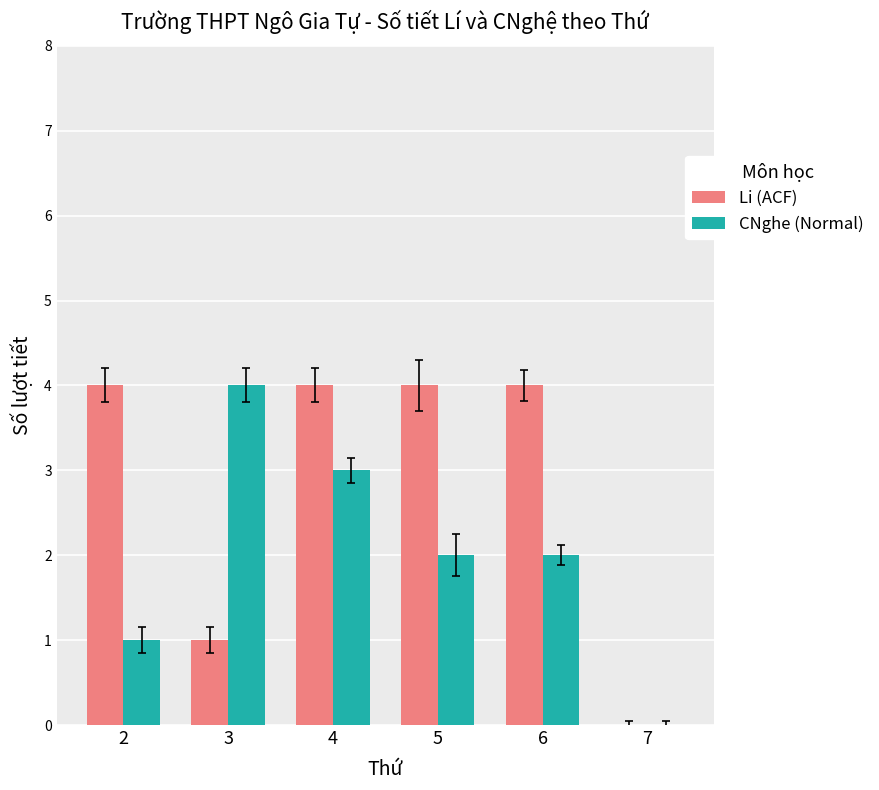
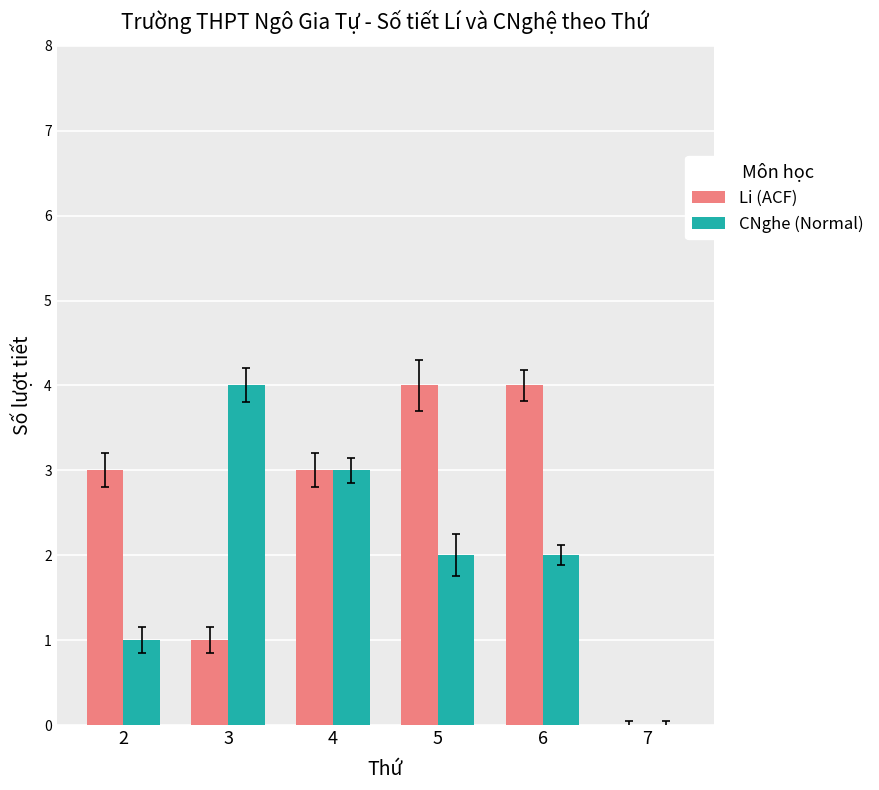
Li (ACF), 2: 4 -> 3
Li (ACF), 4: 4 -> 3
